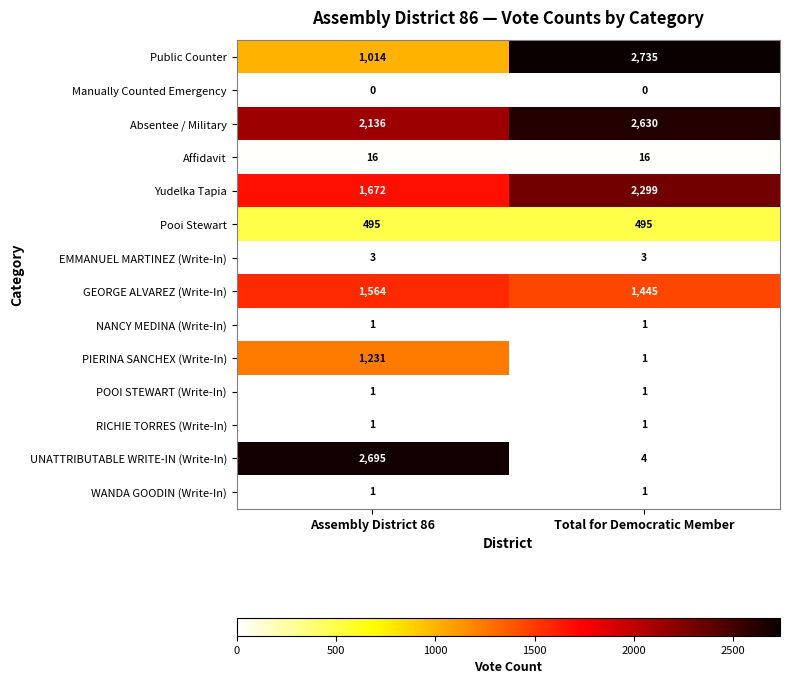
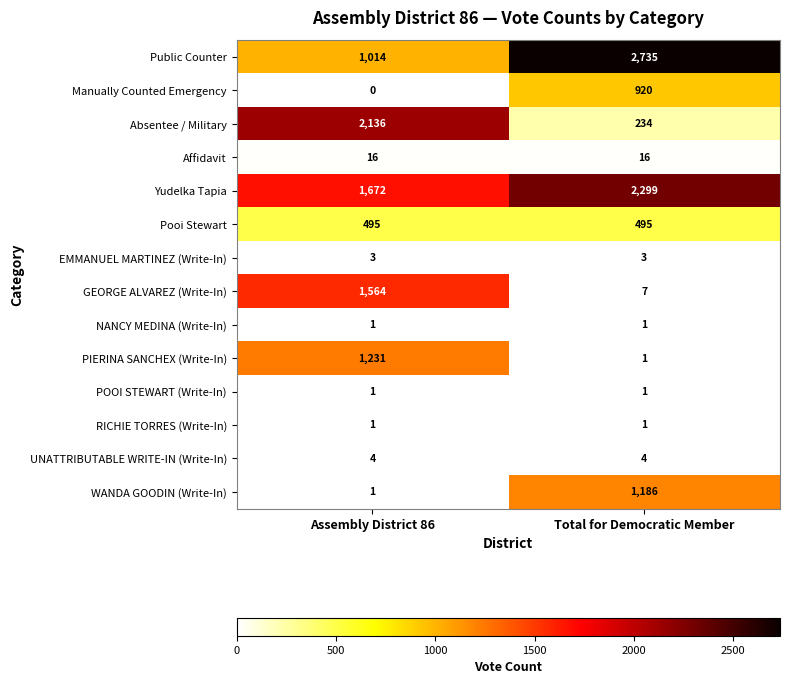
Manually Counted Emergency, Total for Democratic Member: 0 -> 920
Absentee / Military, Total for Democratic Member: 2,630 -> 234
GEORGE ALVAREZ (Write-In), Total for Democratic Member: 1,445 -> 7
UNATTRIBUTABLE WRITE-IN (Write-In), Assembly District 86: 2,695 -> 4
WANDA GOODIN (Write-In), Total for Democratic Member: 1 -> 1,186
